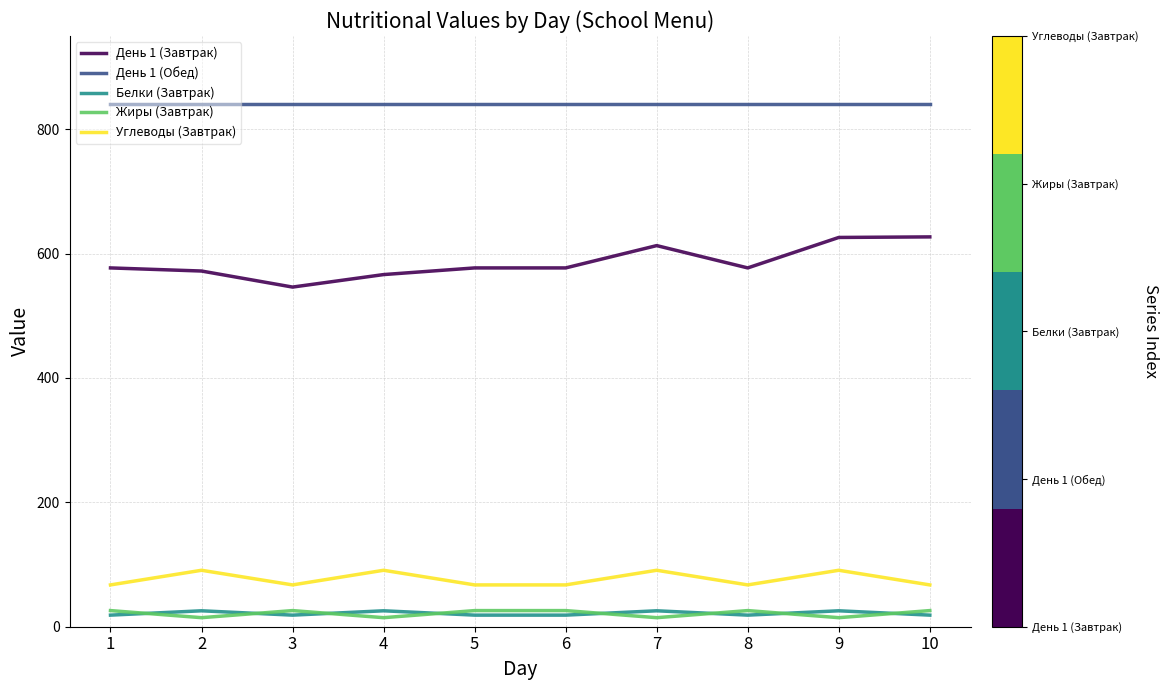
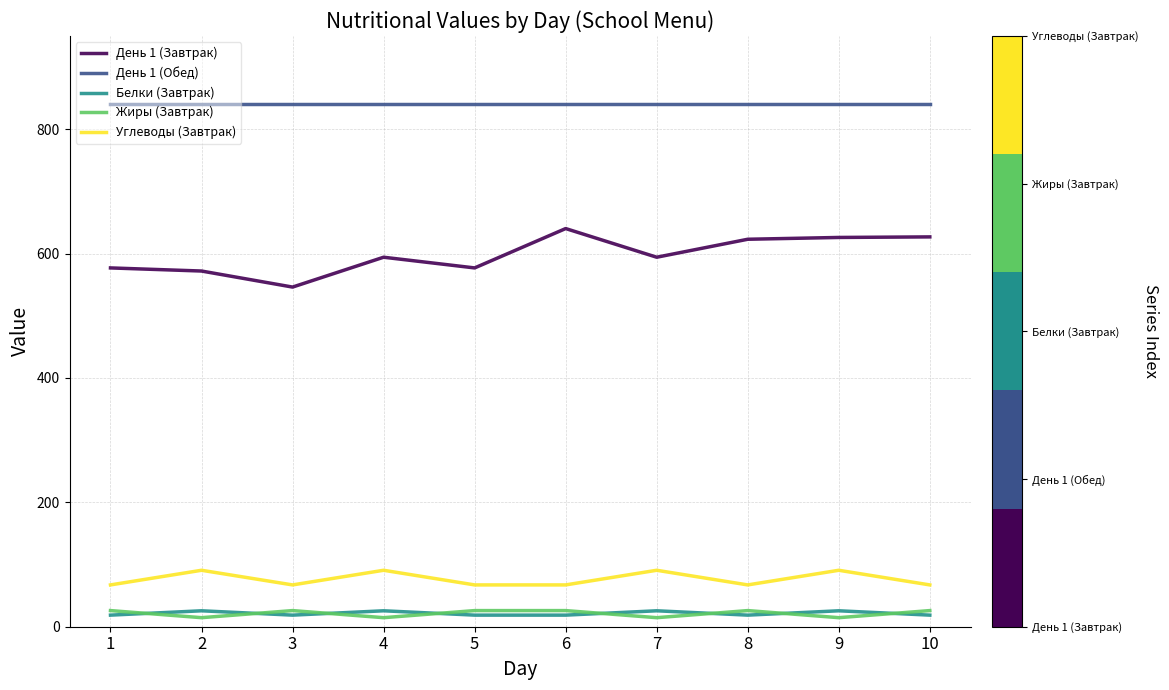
День 1 (Завтрак), 4: 570 -> 590
День 1 (Завтрак), 6: 580 -> 640
День 1 (Завтрак), 7: 610 -> 590
День 1 (Завтрак), 8: 580 -> 620
